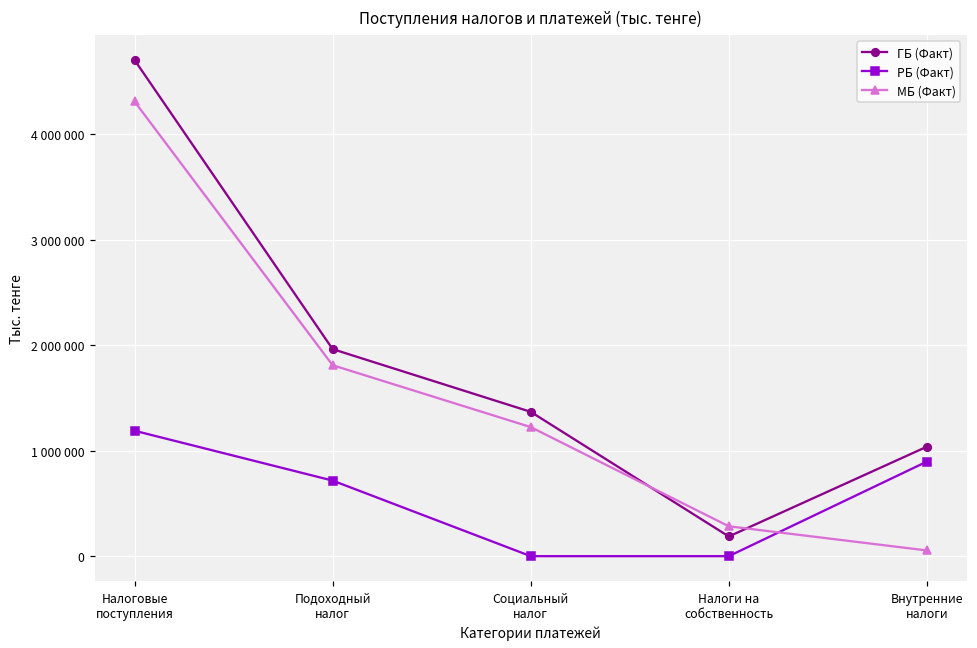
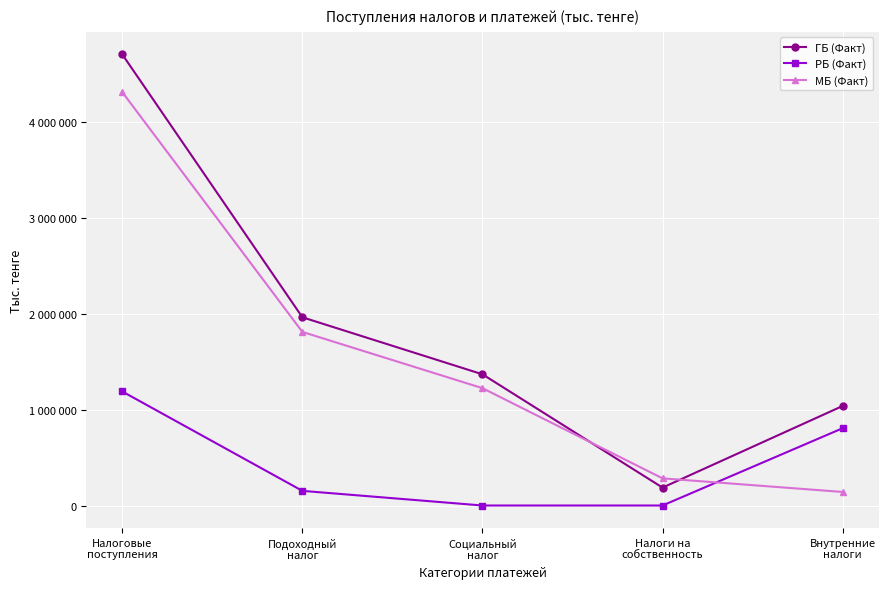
РБ (Факт), Подоходный налог: 700000 -> 200000
РБ (Факт), Внутренние налоги: 900000 -> 800000
МБ (Факт), Внутренние налоги: 50000 -> 140000
